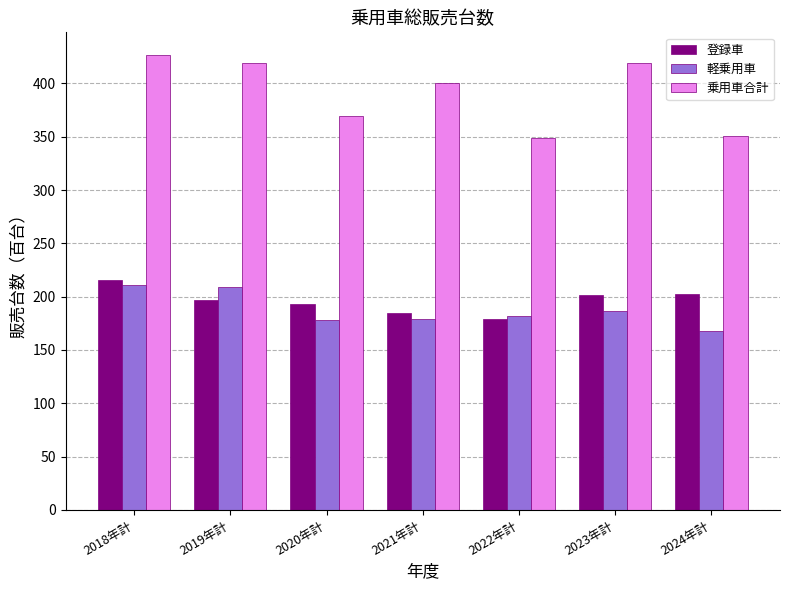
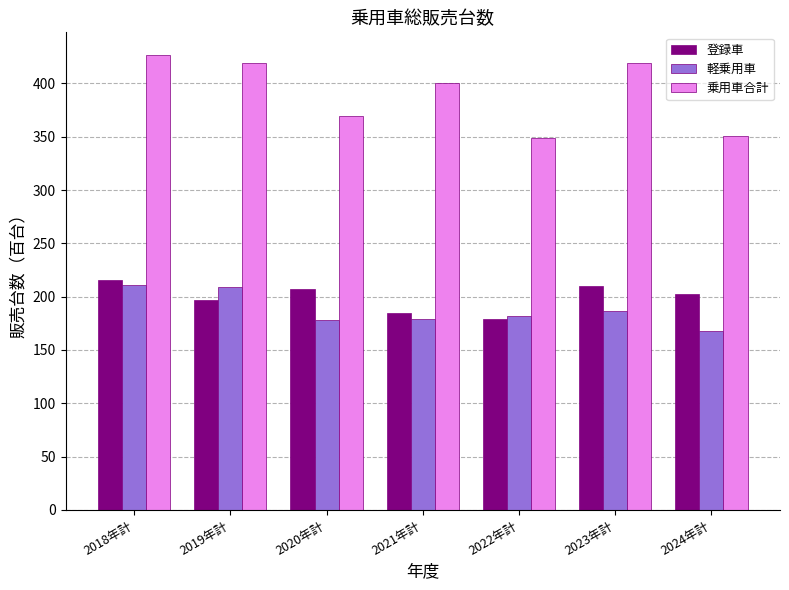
登録車, 2020年計: 193 -> 207
登録車, 2023年計: 201 -> 210
